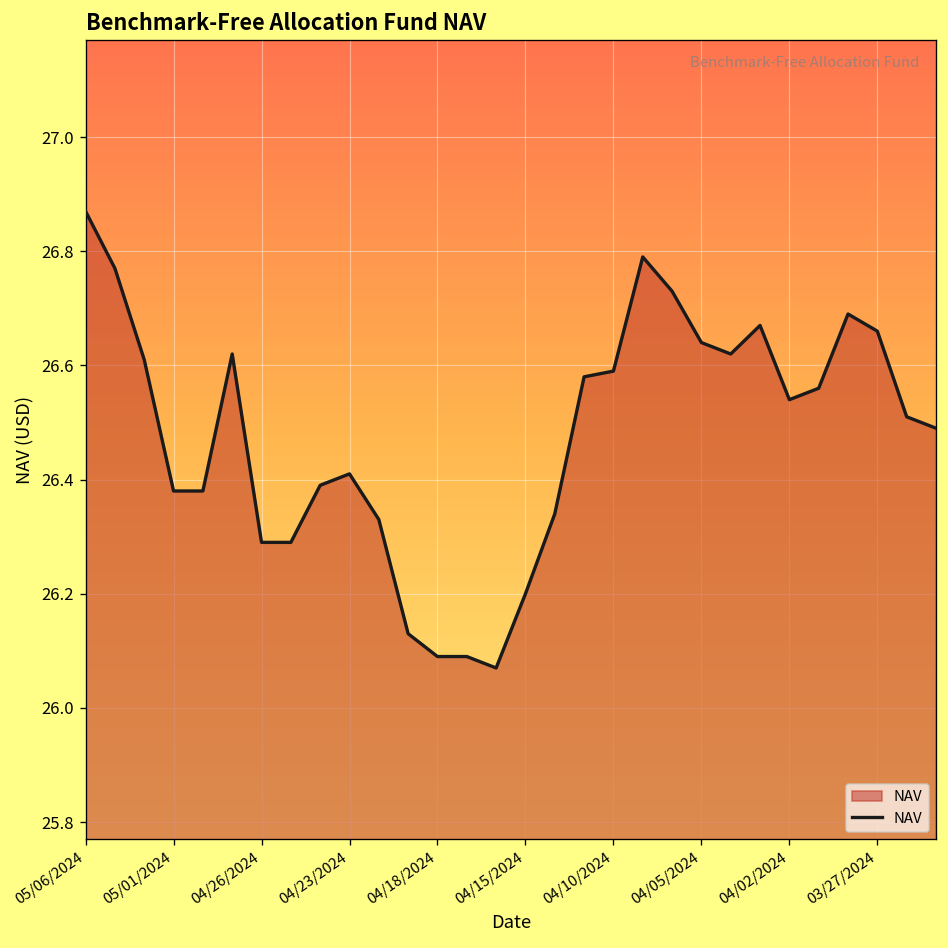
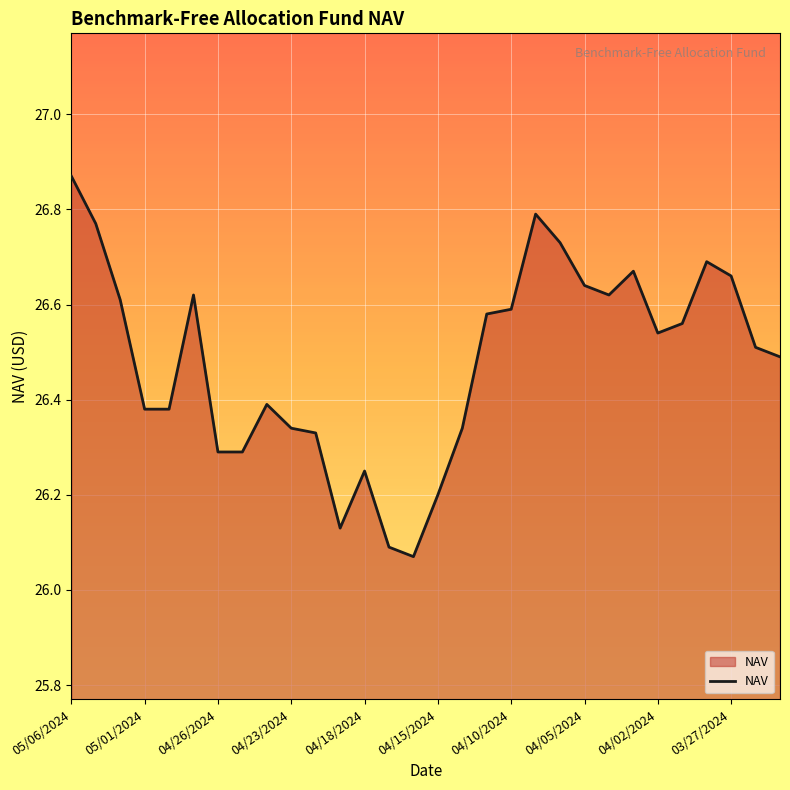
04/23/2024: 26.41 -> 26.34
04/18/2024: 26.09 -> 26.25
